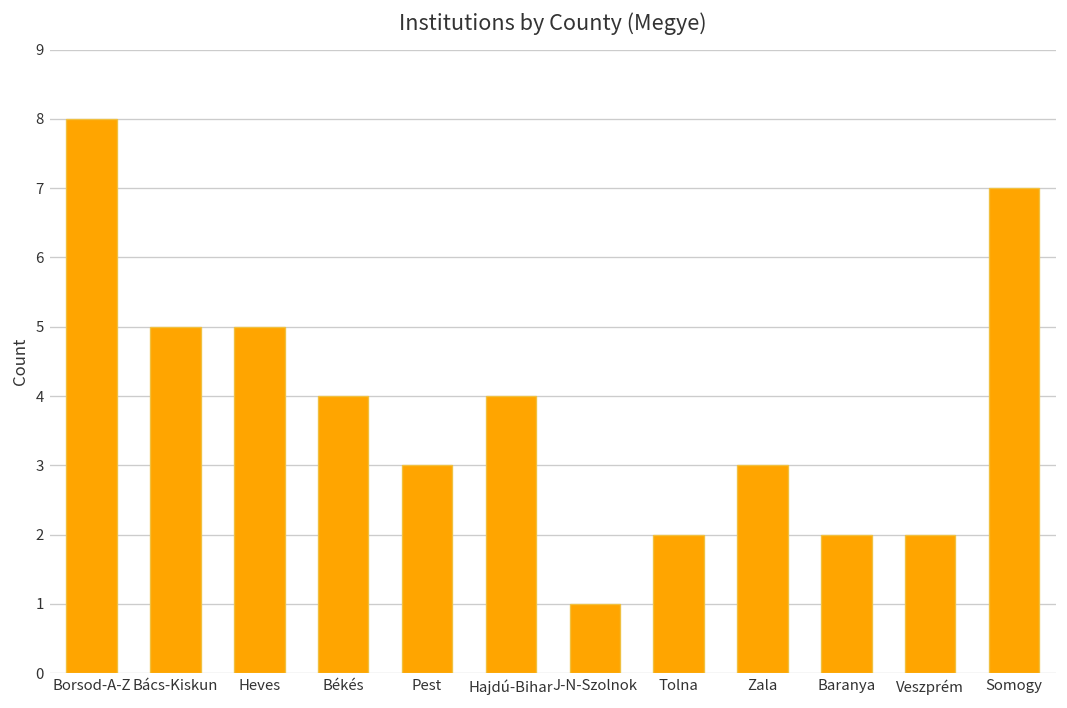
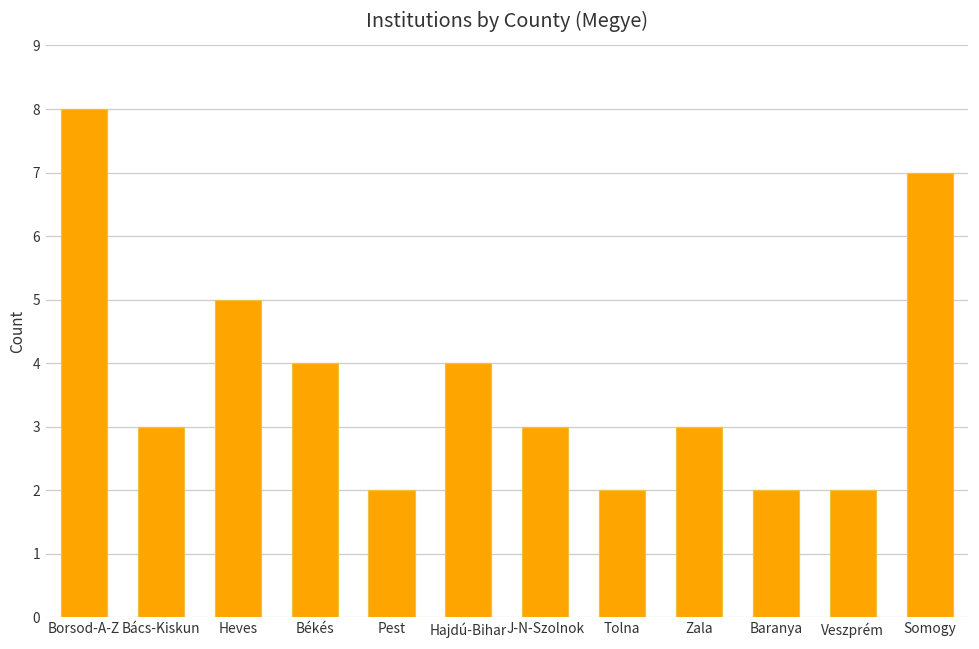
Bács-Kiskun: 5 -> 3
Pest: 3 -> 2
J-N-Szolnok: 1 -> 3
